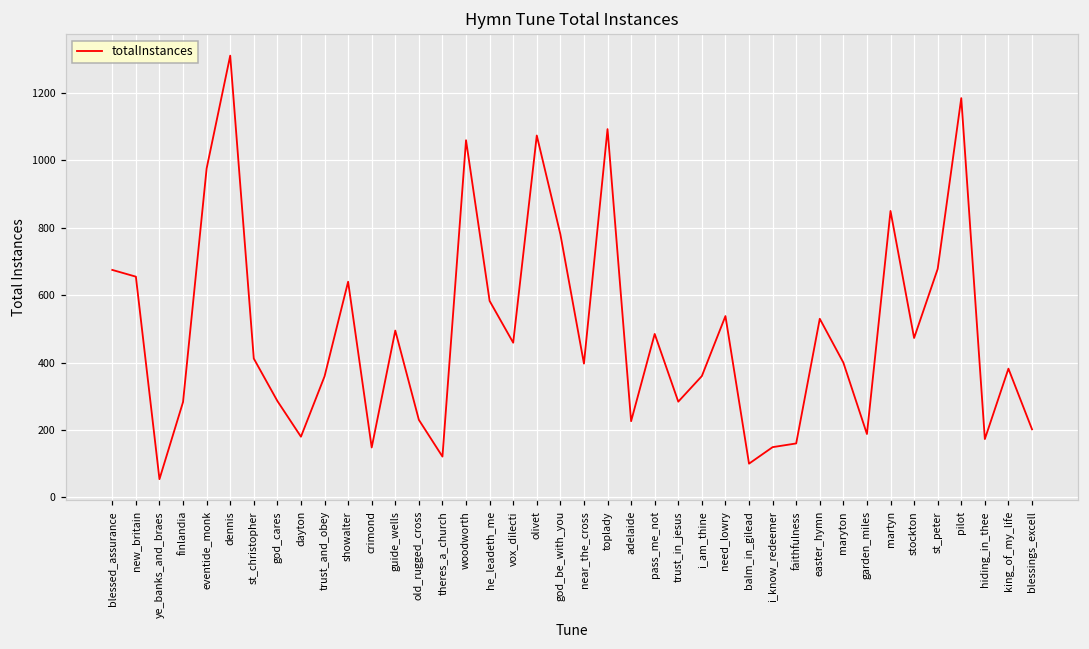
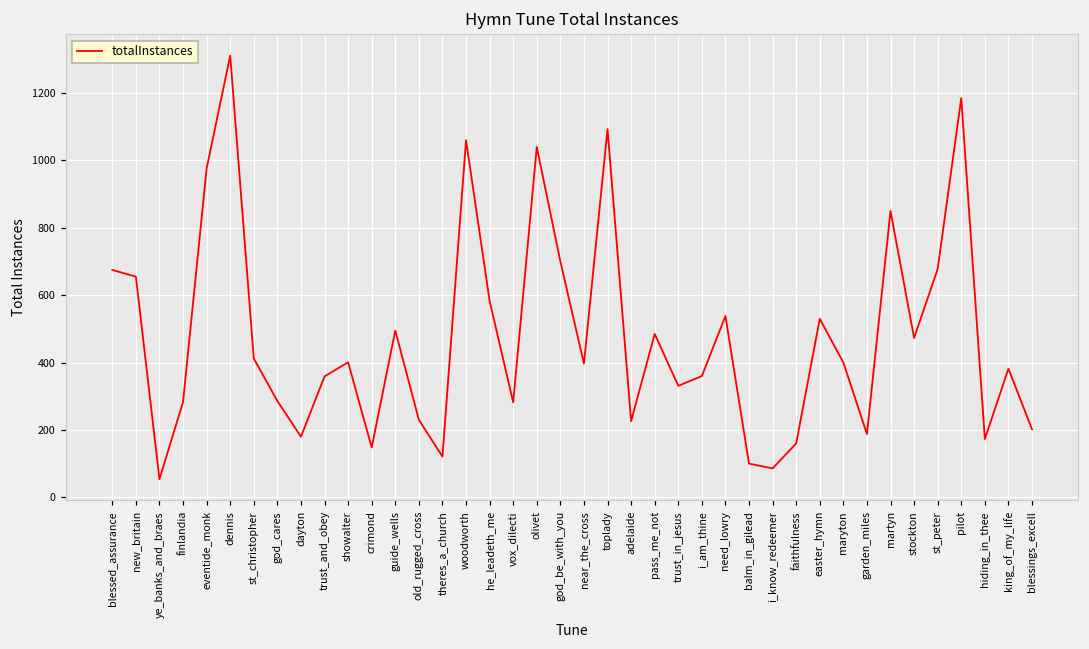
showalter: 640 -> 400
vox_dilecti: 460 -> 280
olivet: 1070 -> 1040
god_be_with_you: 780 -> 700
trust_in_jesus: 280 -> 330
i_know_redeemer: 150 -> 90
